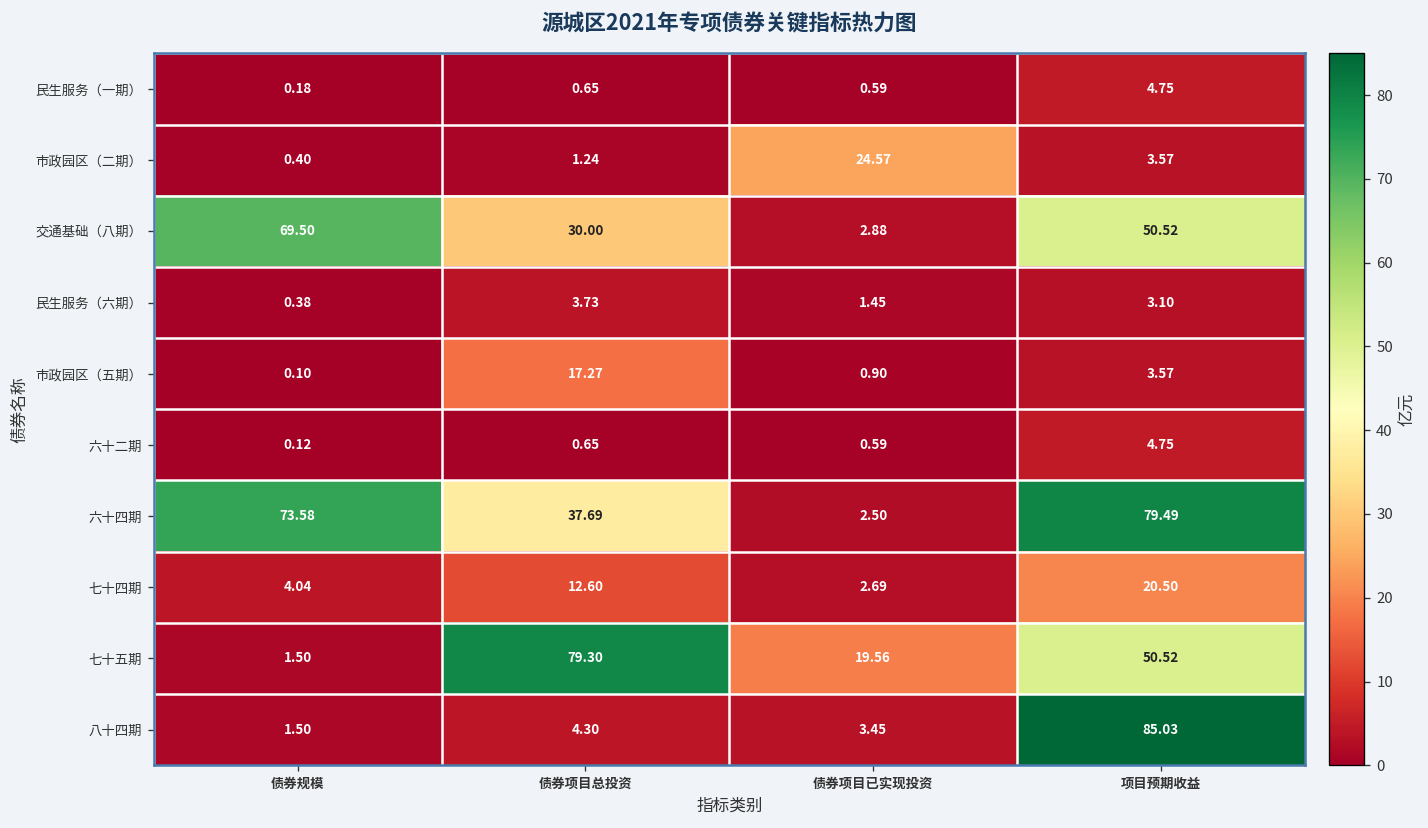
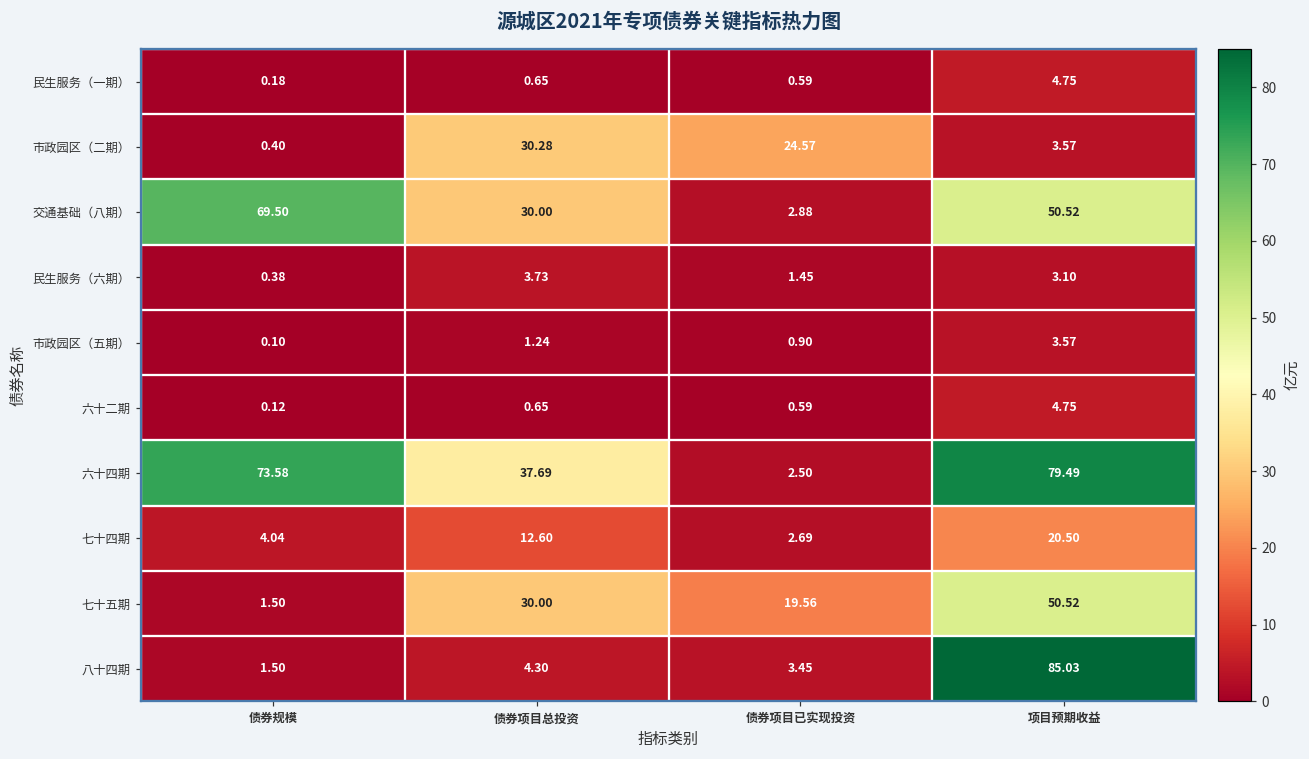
市政园区（二期）, 债券项目总投资: 1.24 -> 30.28
市政园区（五期）, 债券项目总投资: 17.27 -> 1.24
七十五期, 债券项目总投资: 79.30 -> 30.00
